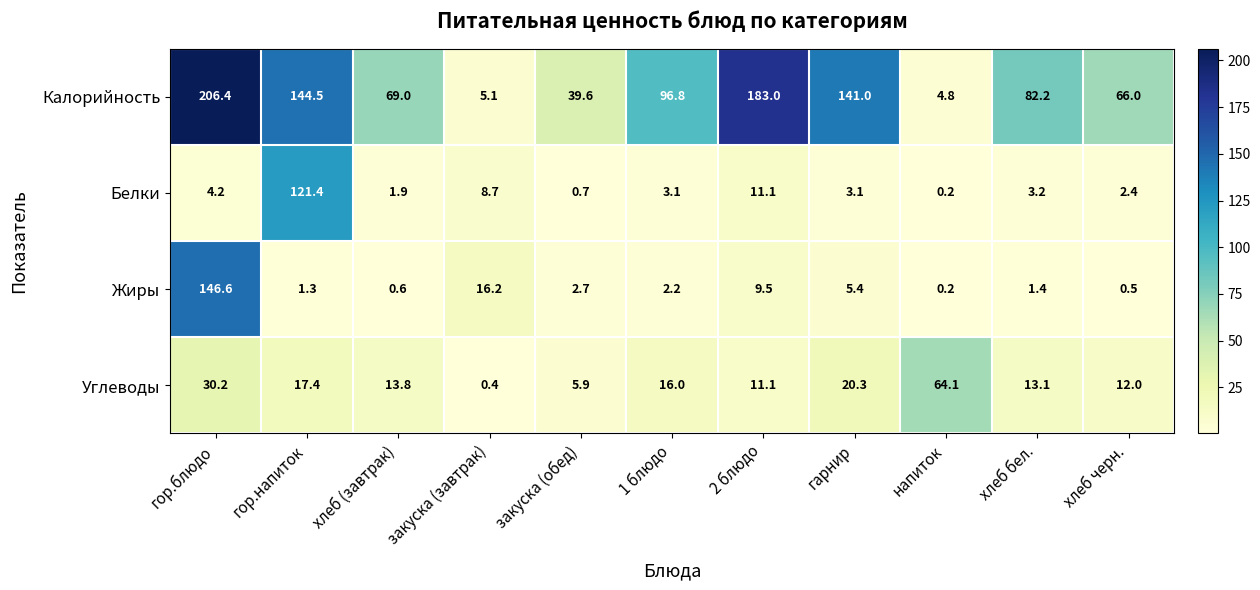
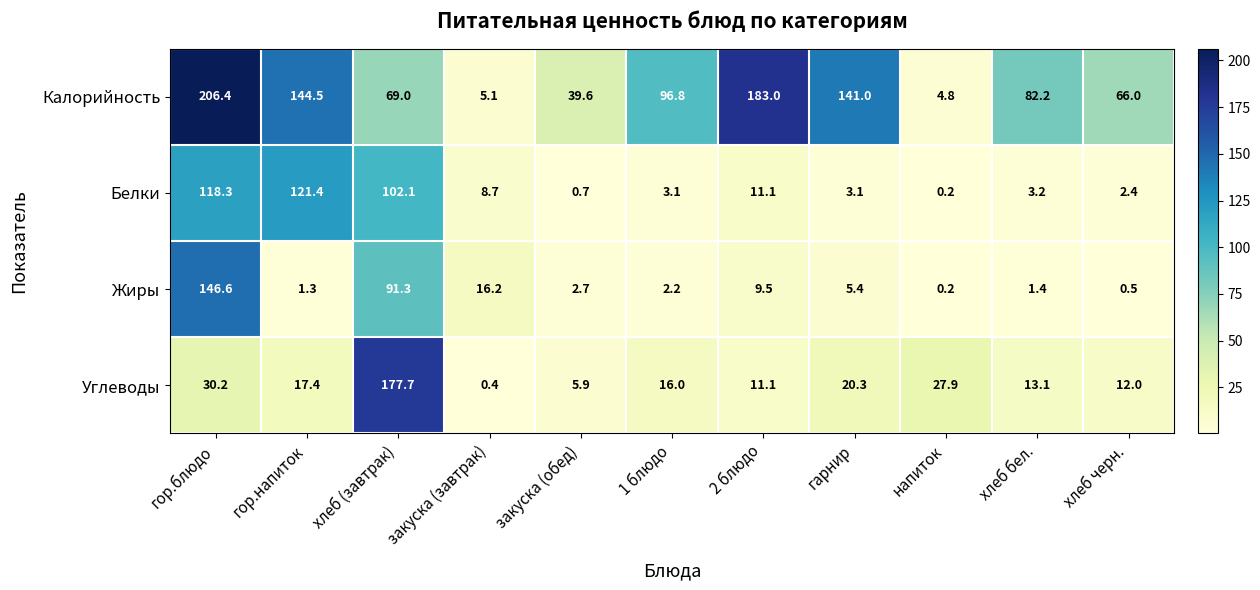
Белки, гор.блюдо: 4.2 -> 118.3
Белки, хлеб (завтрак): 1.9 -> 102.1
Жиры, хлеб (завтрак): 0.6 -> 91.3
Углеводы, хлеб (завтрак): 13.8 -> 177.7
Углеводы, напиток: 64.1 -> 27.9
